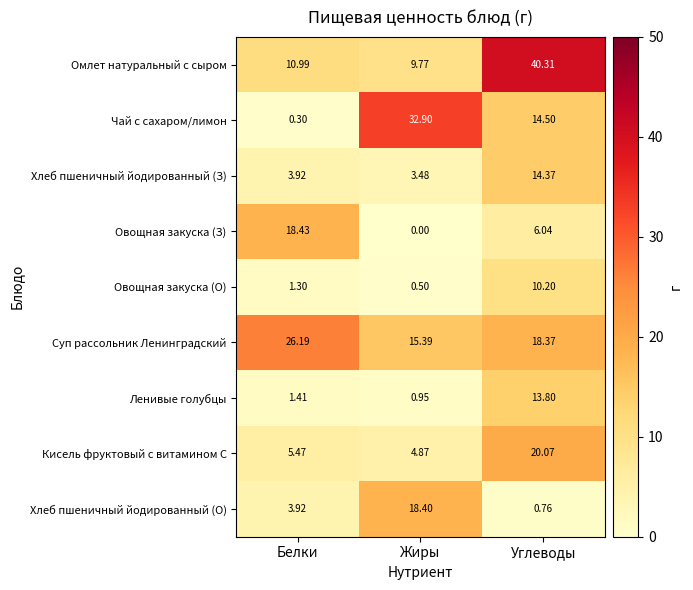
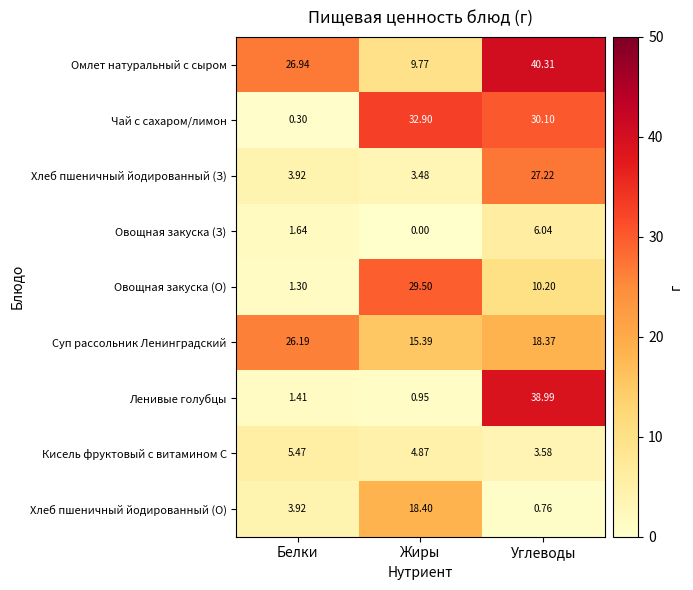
Омлет натуральный с сыром, Белки: 10.99 -> 26.94
Чай с сахаром/лимон, Углеводы: 14.50 -> 30.10
Хлеб пшеничный йодированный (З), Углеводы: 14.37 -> 27.22
Овощная закуска (З), Белки: 18.43 -> 1.64
Овощная закуска (О), Жиры: 0.50 -> 29.50
Ленивые голубцы, Углеводы: 13.80 -> 38.99
Кисель фруктовый с витамином С, Углеводы: 20.07 -> 3.58
